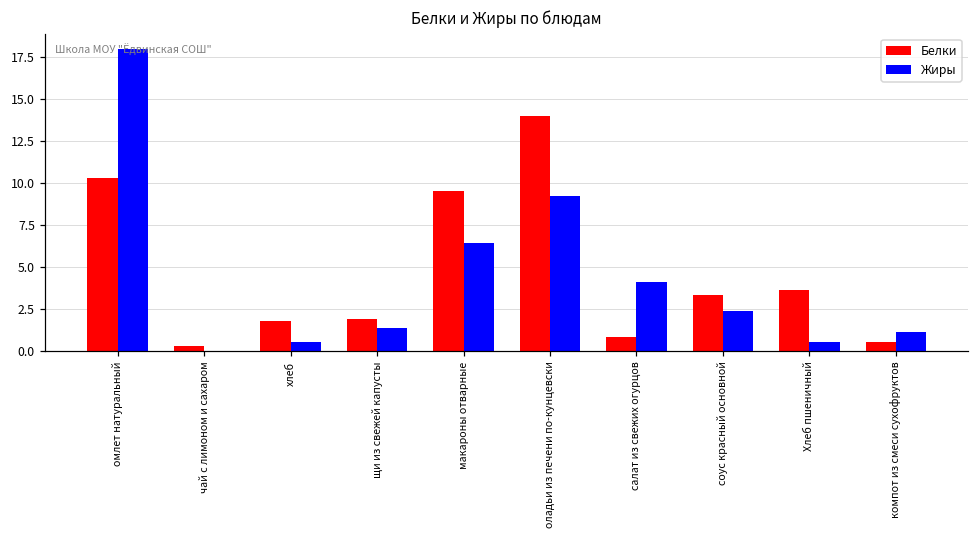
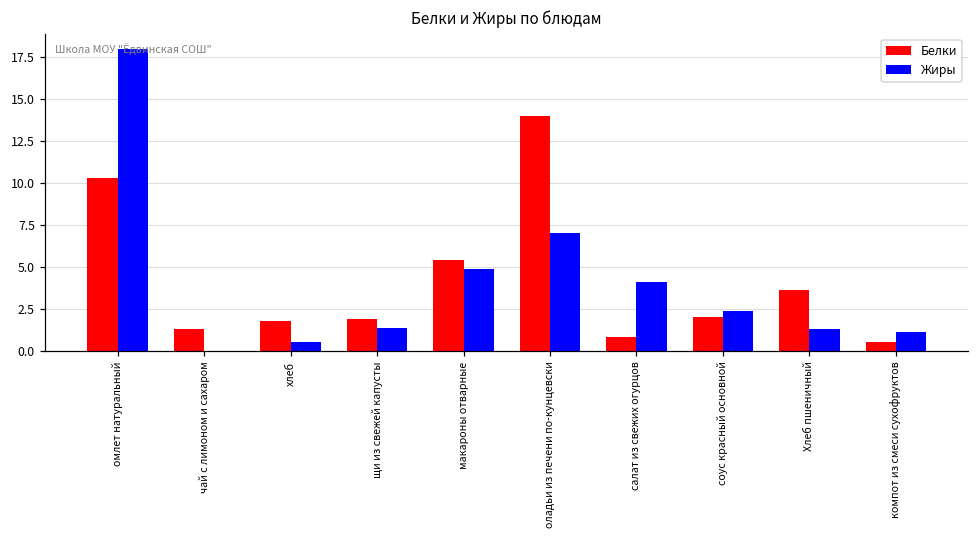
Белки, чай с лимоном и сахаром: 0.3 -> 1.3
Белки, макароны отварные: 9.5 -> 5.4
Жиры, макароны отварные: 6.4 -> 4.9
Жиры, оладьи из печени по-кунцевски: 9.2 -> 7.0
Белки, соус красный основной: 3.3 -> 2.0
Жиры, Хлеб пшеничный: 0.5 -> 1.3
